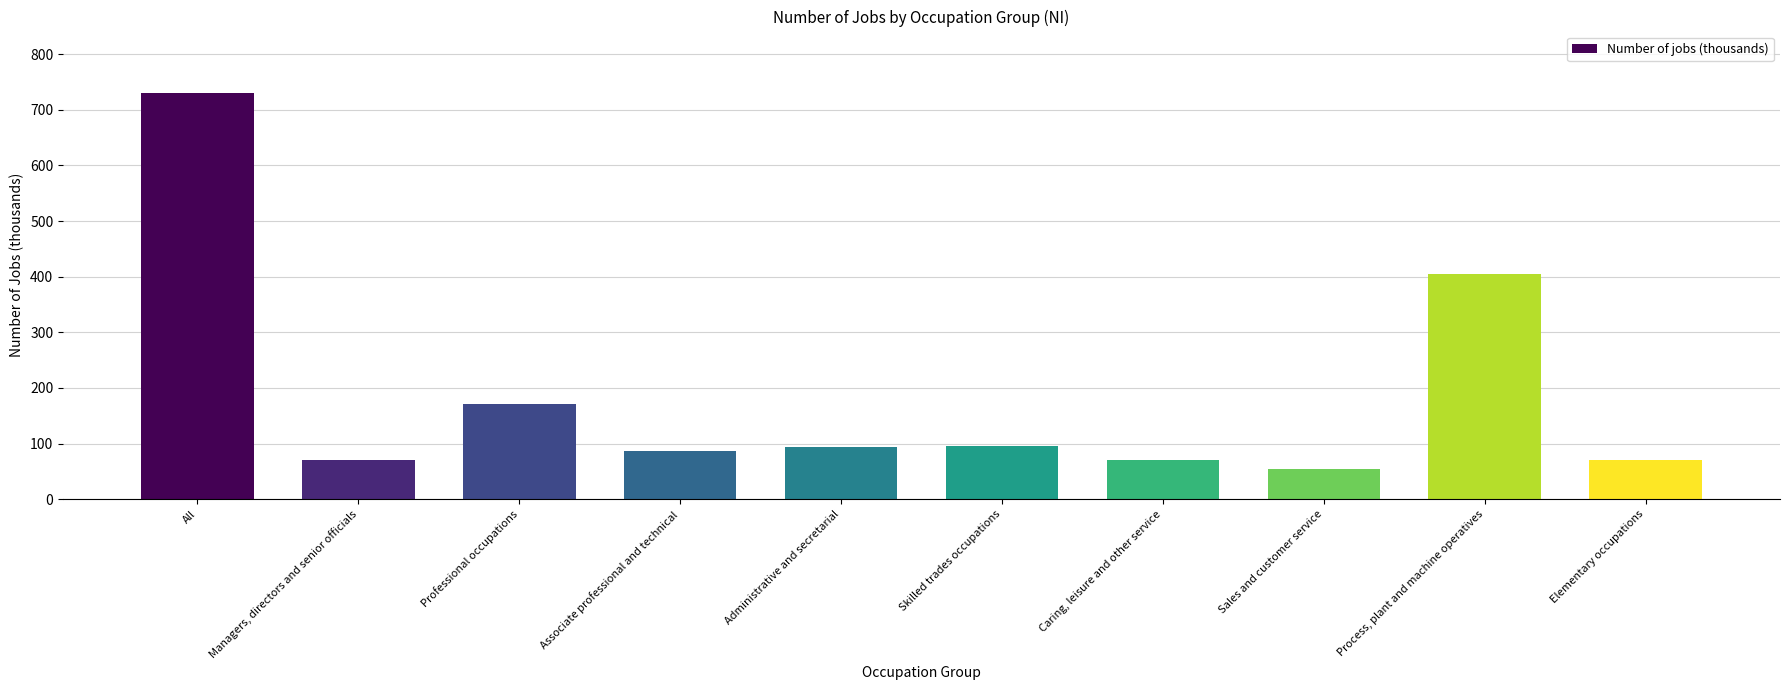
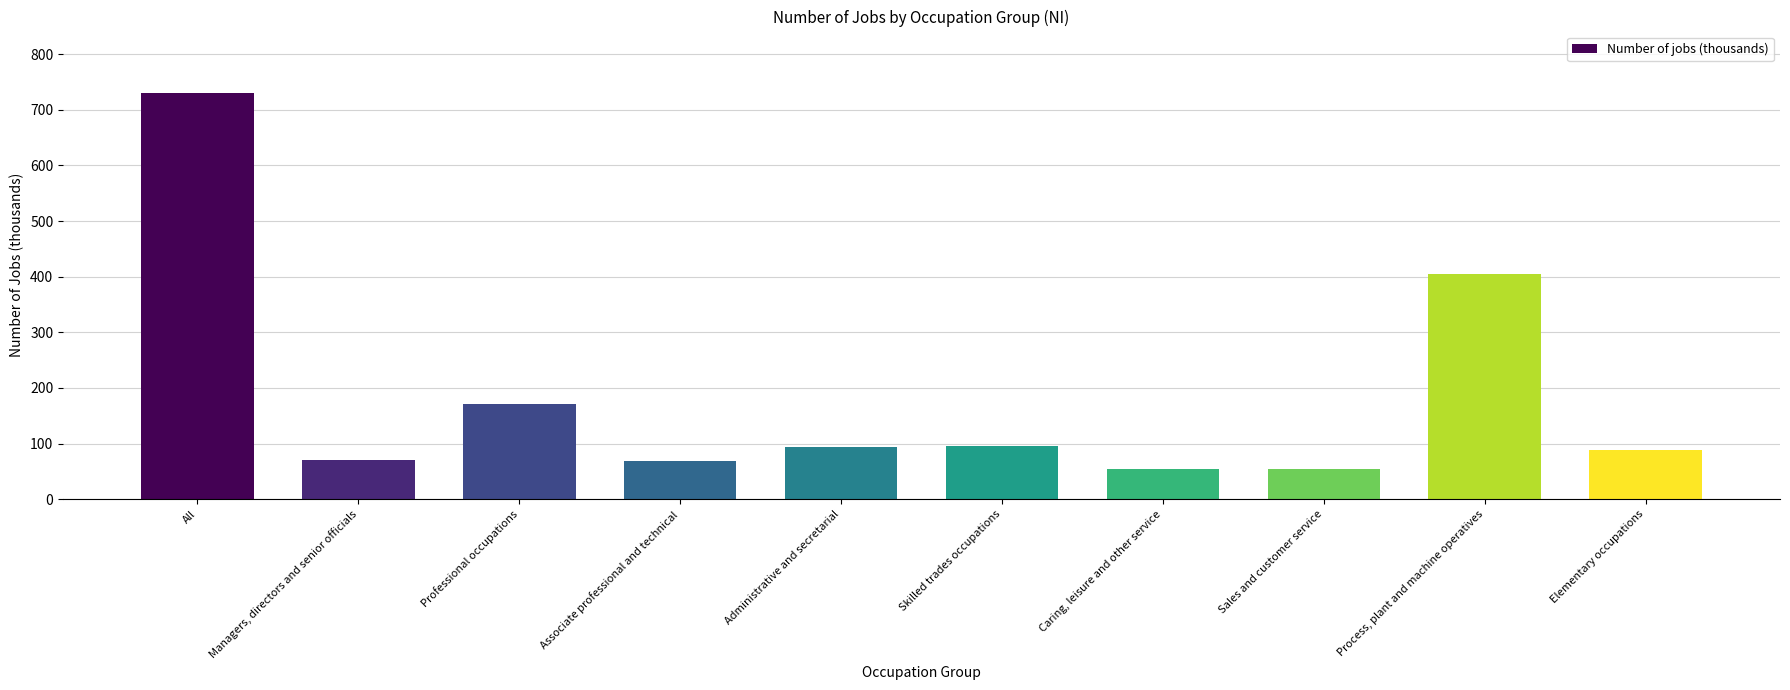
Associate professional and technical: 90 -> 70
Caring, leisure and other service: 70 -> 50
Elementary occupations: 70 -> 90
